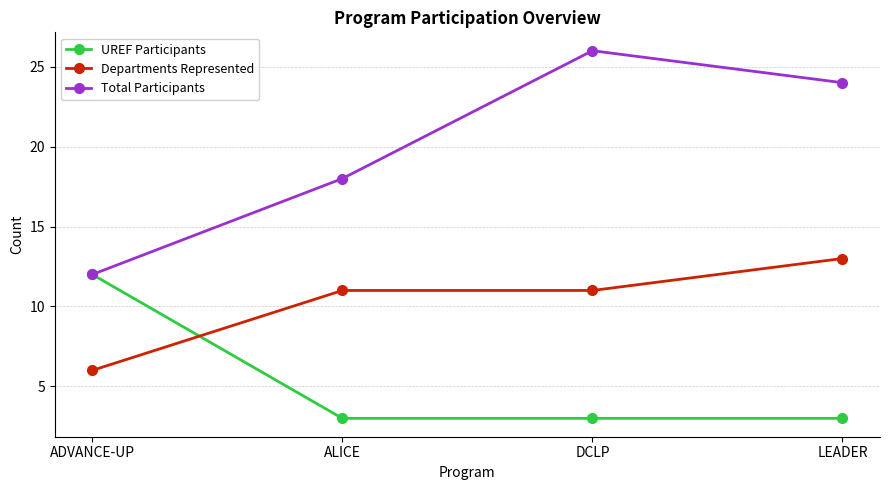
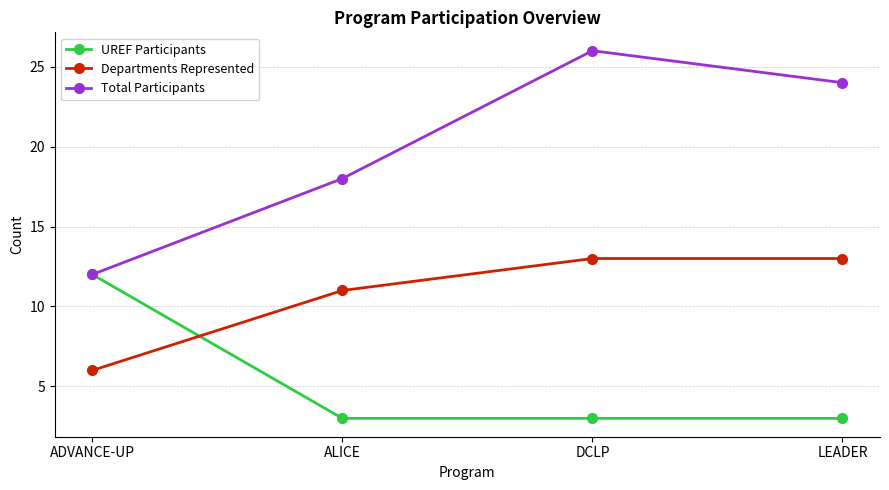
Departments Represented, DCLP: 11 -> 13
